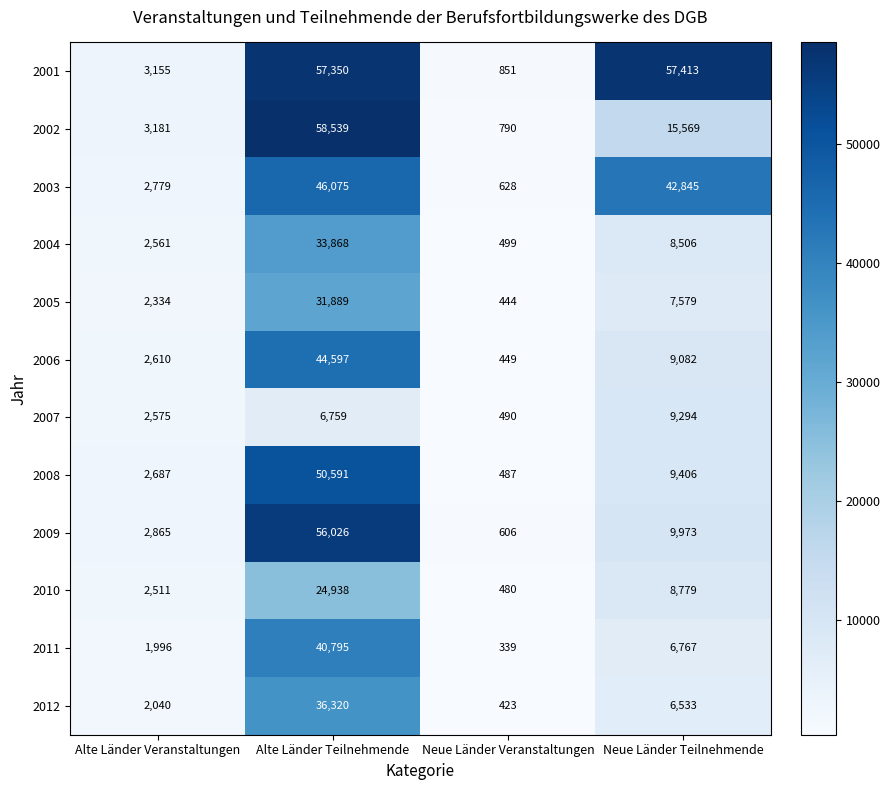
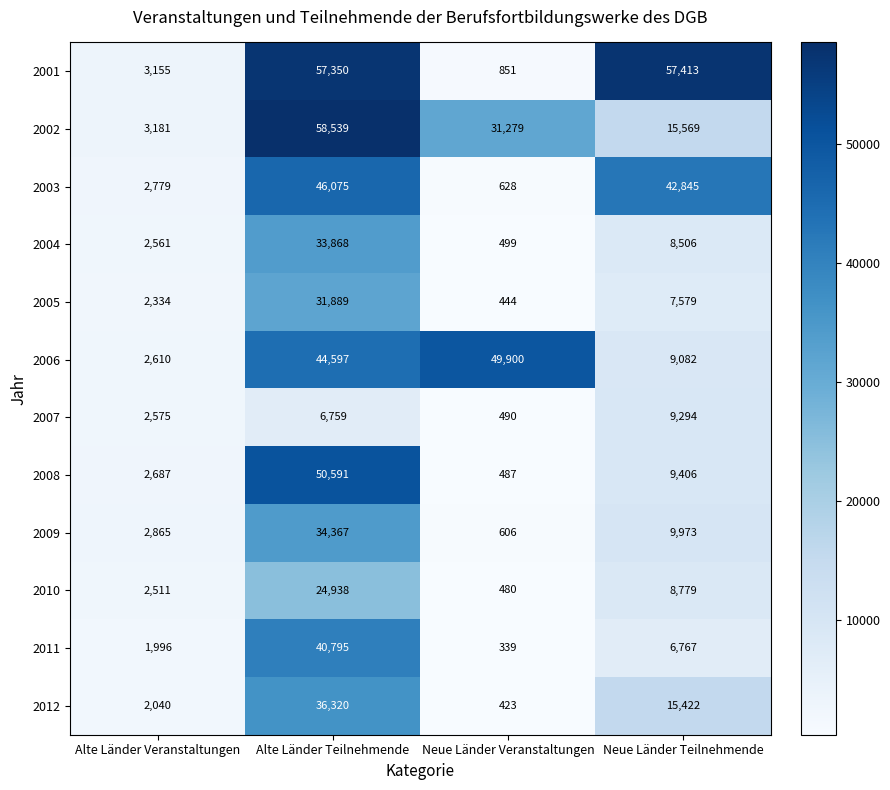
2002, Neue Länder Veranstaltungen: 790 -> 31,279
2006, Neue Länder Veranstaltungen: 449 -> 49,900
2009, Alte Länder Teilnehmende: 56,026 -> 34,367
2012, Neue Länder Teilnehmende: 6,533 -> 15,422
